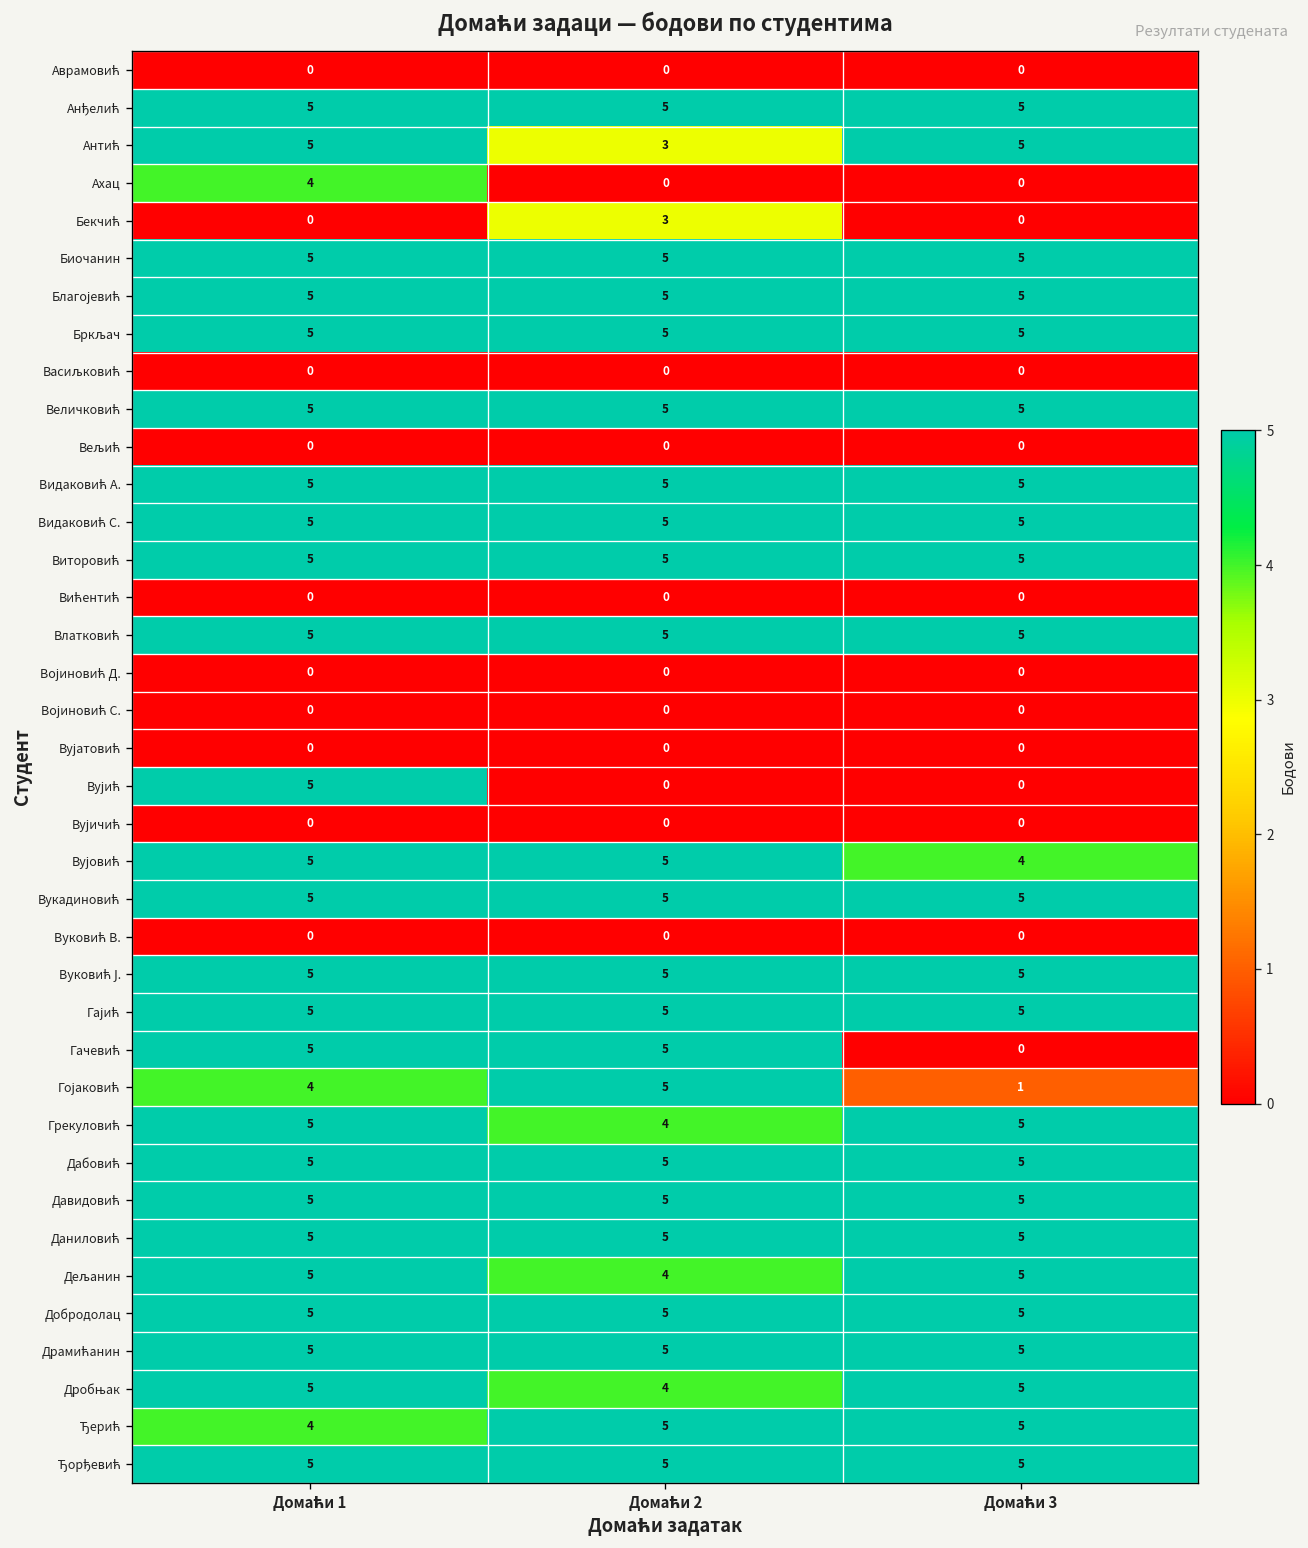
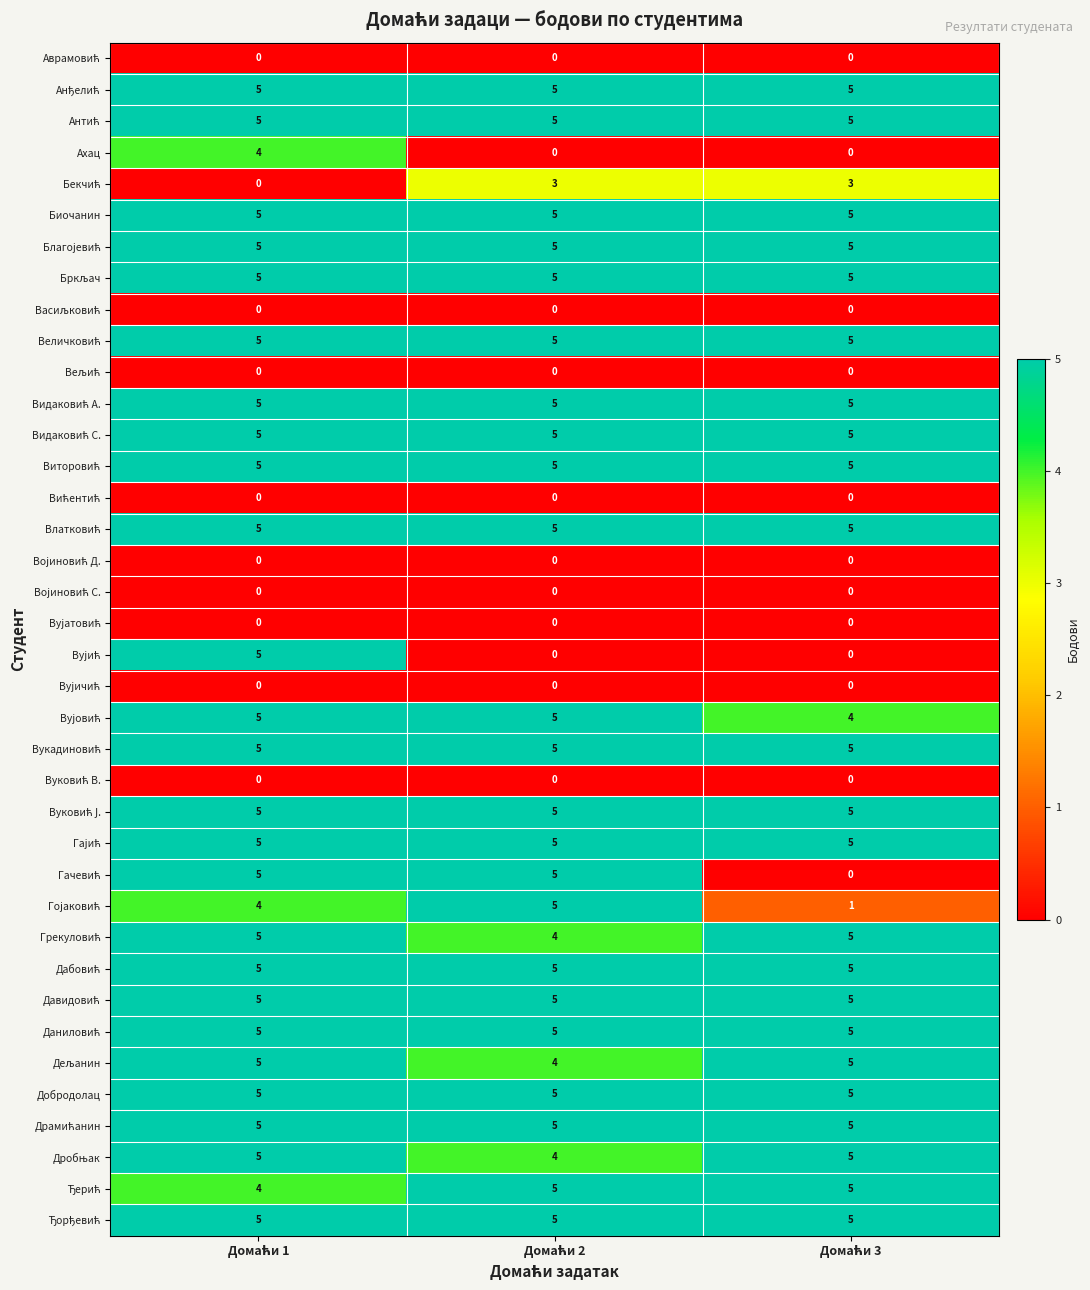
Антић, Домаћи 2: 3 -> 5
Бекчић, Домаћи 3: 0 -> 3
